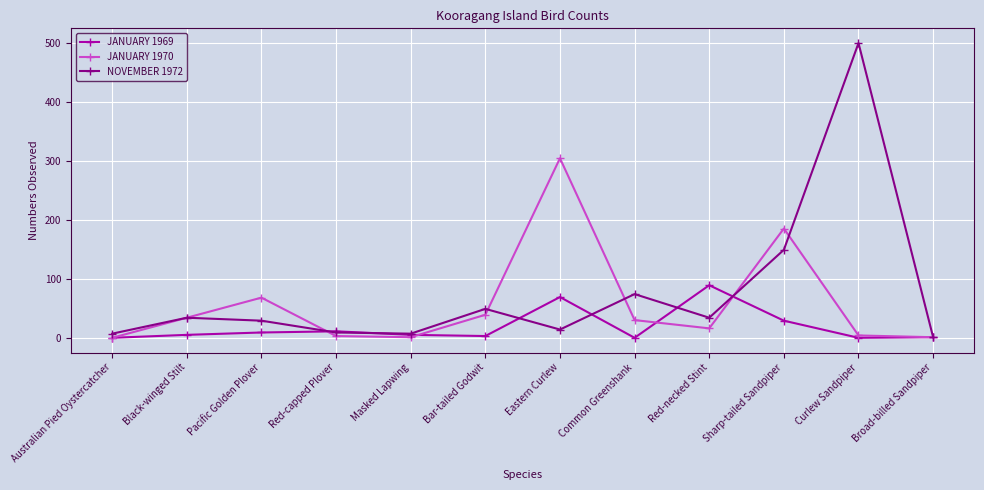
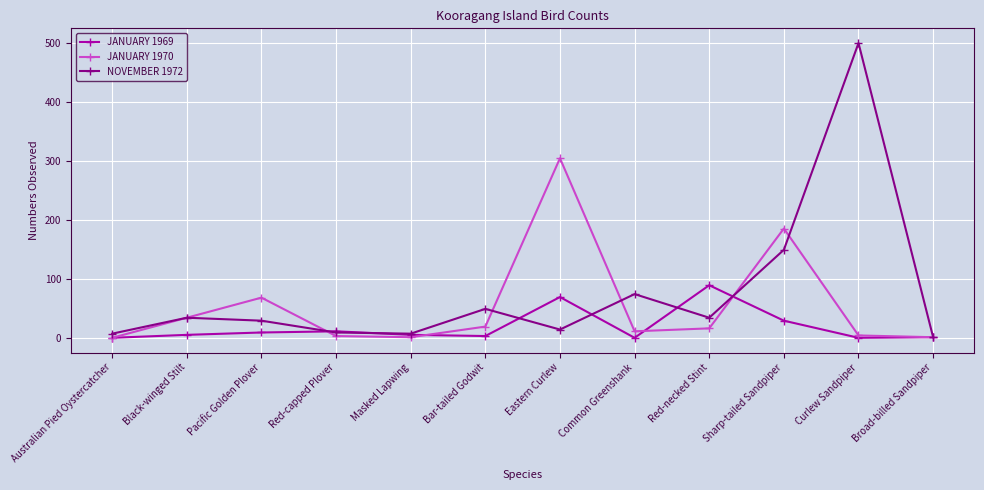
JANUARY 1970, Bar-tailed Godwit: 40 -> 20
JANUARY 1970, Common Greenshank: 30 -> 10
